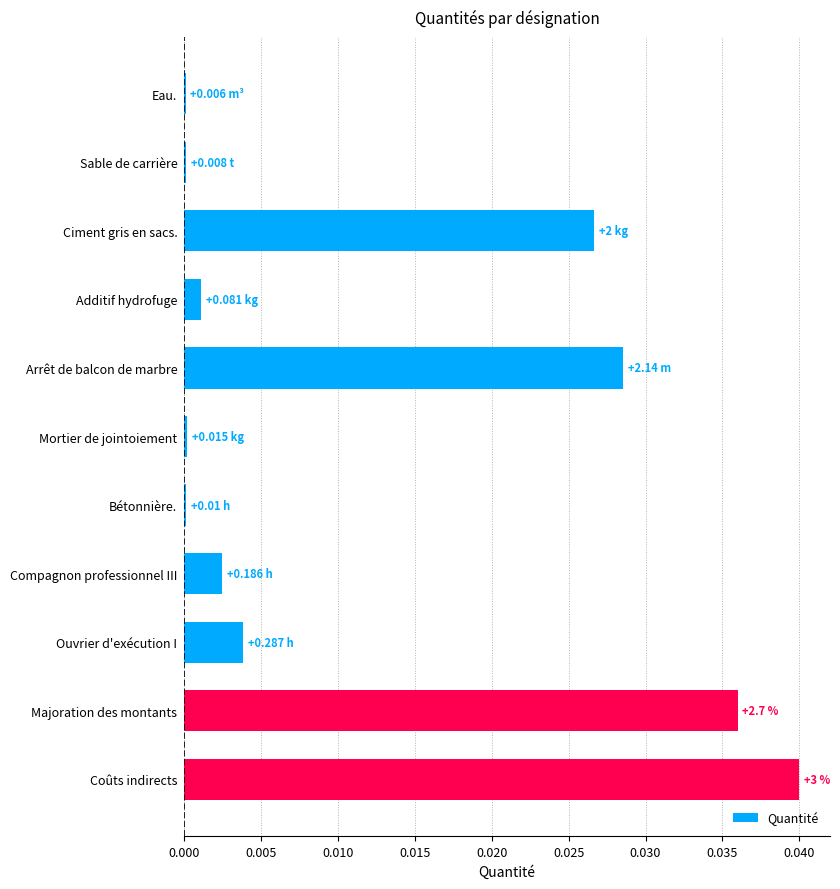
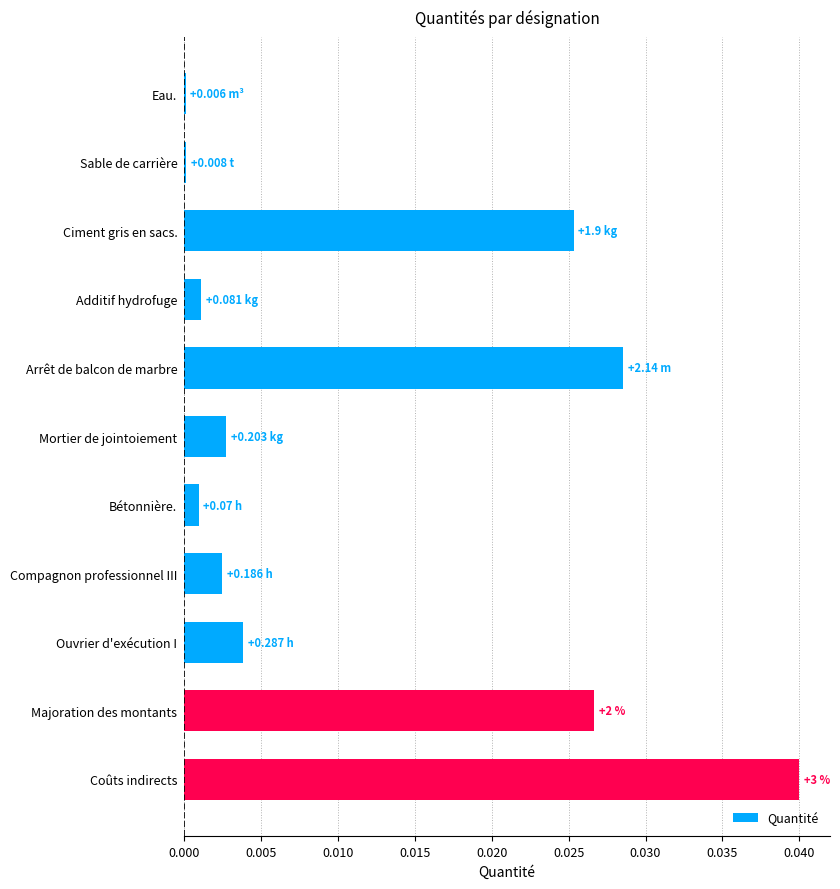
Ciment gris en sacs.: +2 -> +1.9
Mortier de jointoiement: +0.015 -> +0.203
Bétonnière.: +0.01 -> +0.07
Majoration des montants: +2.7 % -> +2 %
